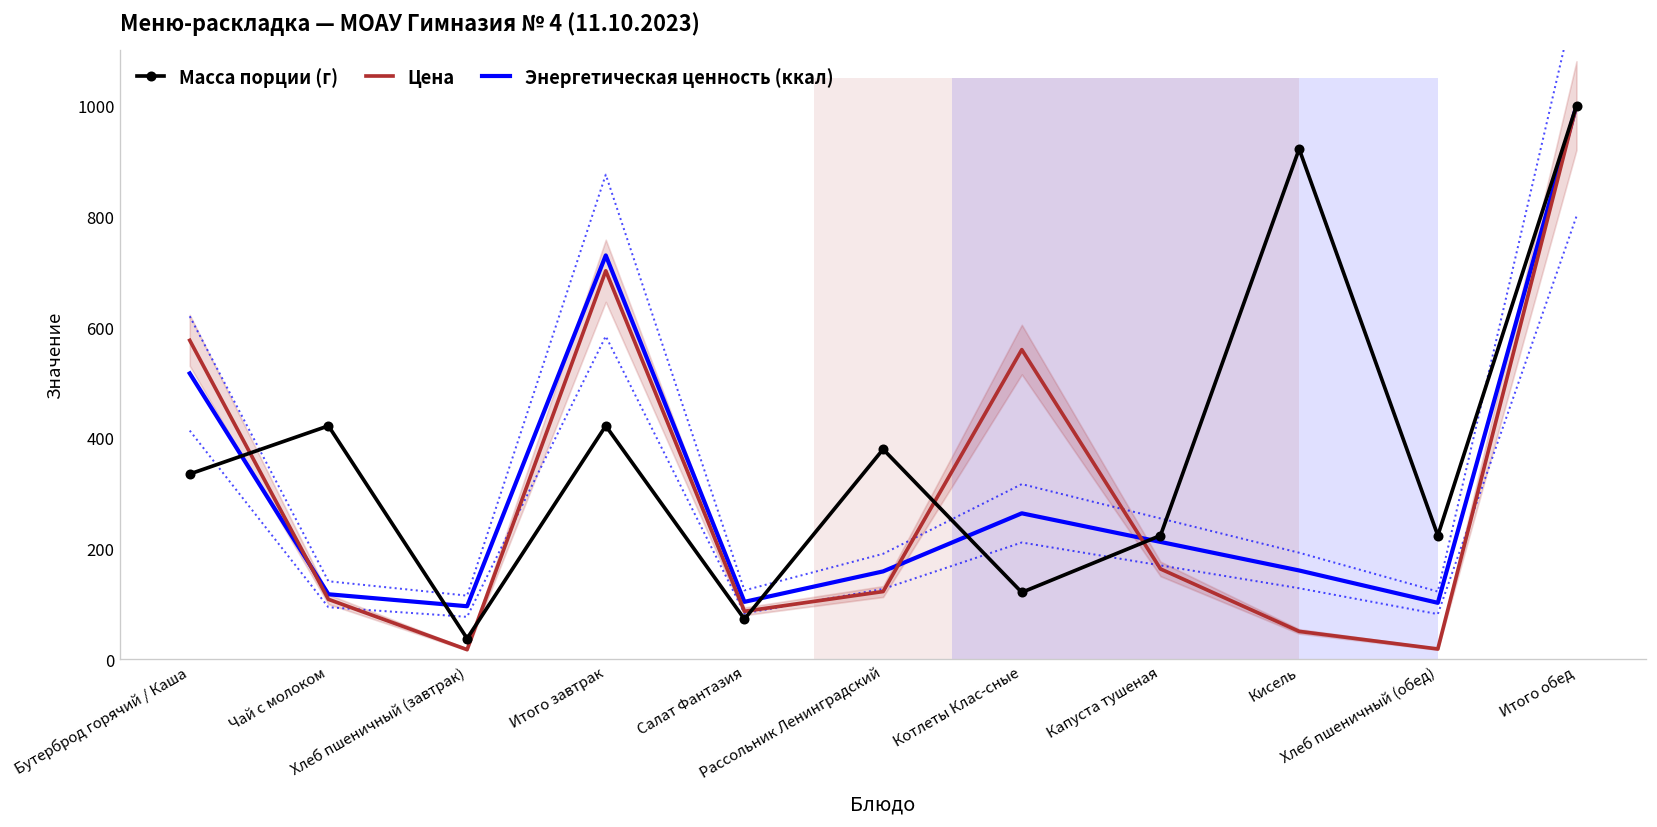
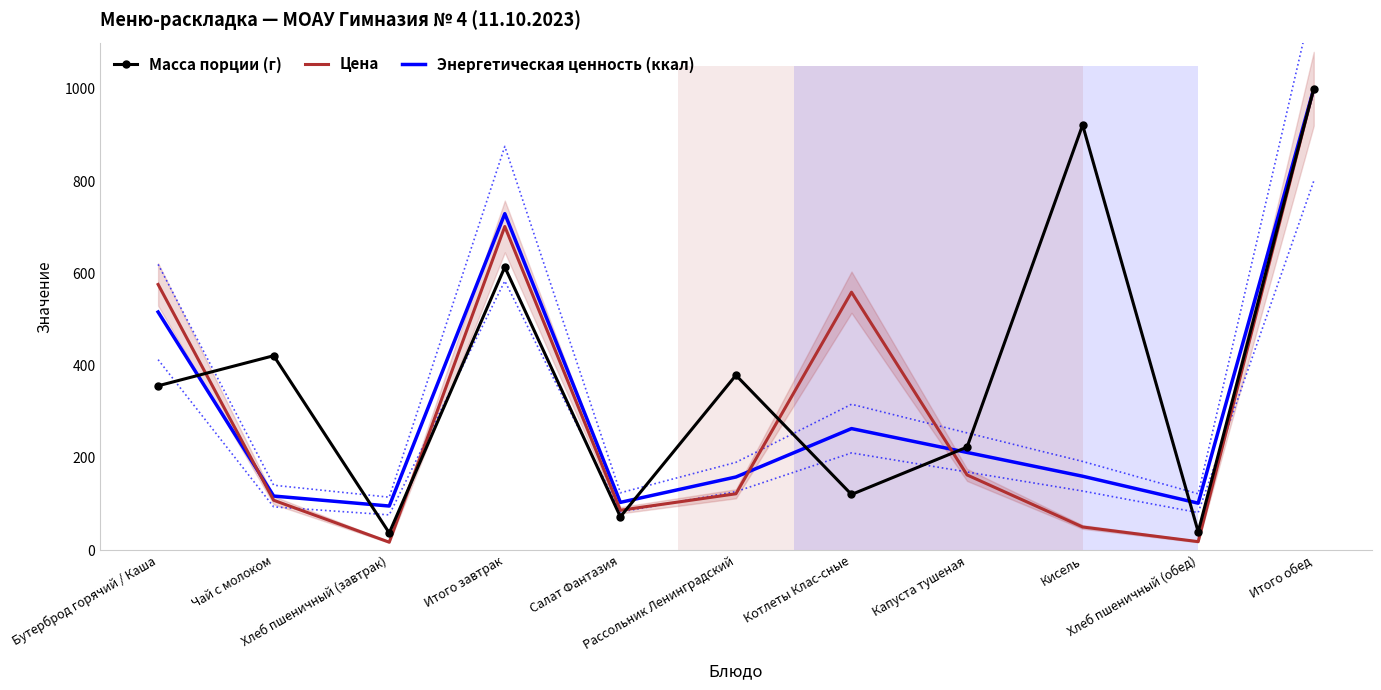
Масса порции (г), Бутерброд горячий / Каша: 330 -> 360
Масса порции (г), Итого завтрак: 420 -> 610
Масса порции (г), Хлеб пшеничный (обед): 220 -> 40
